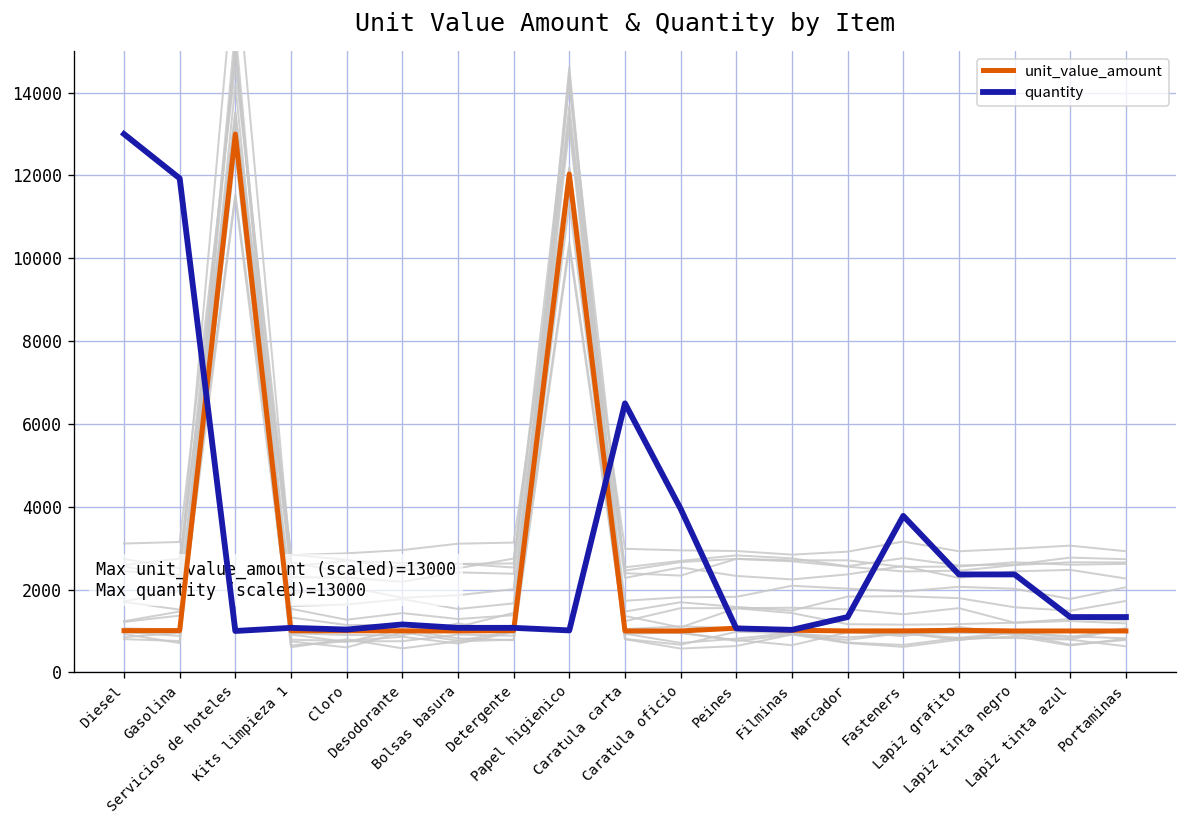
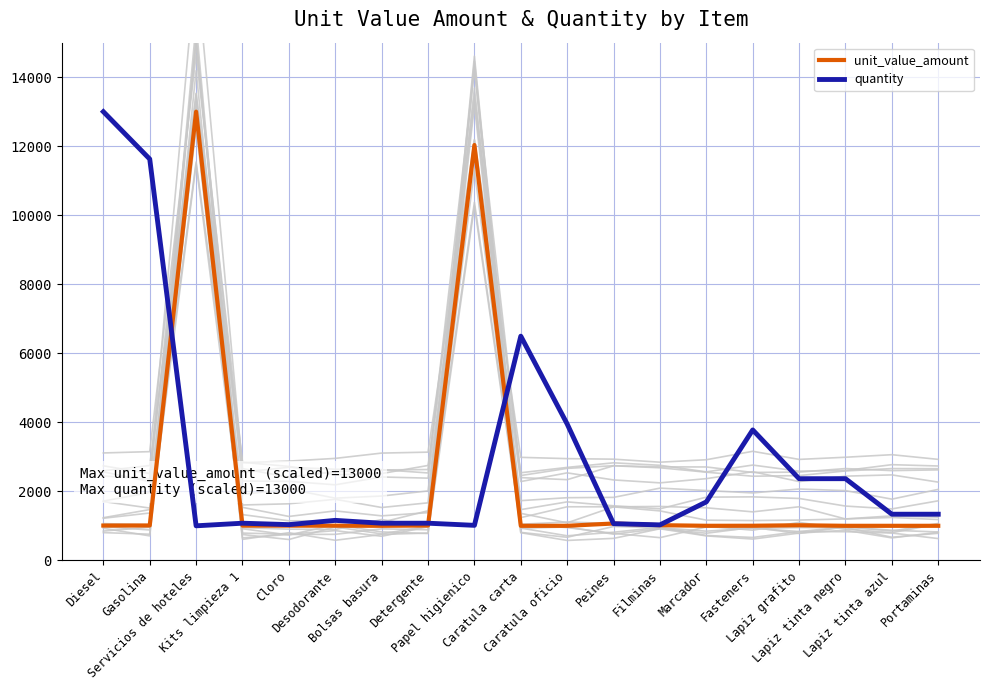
quantity, Gasolina: 11900 -> 11600
quantity, Marcador: 1300 -> 1700
